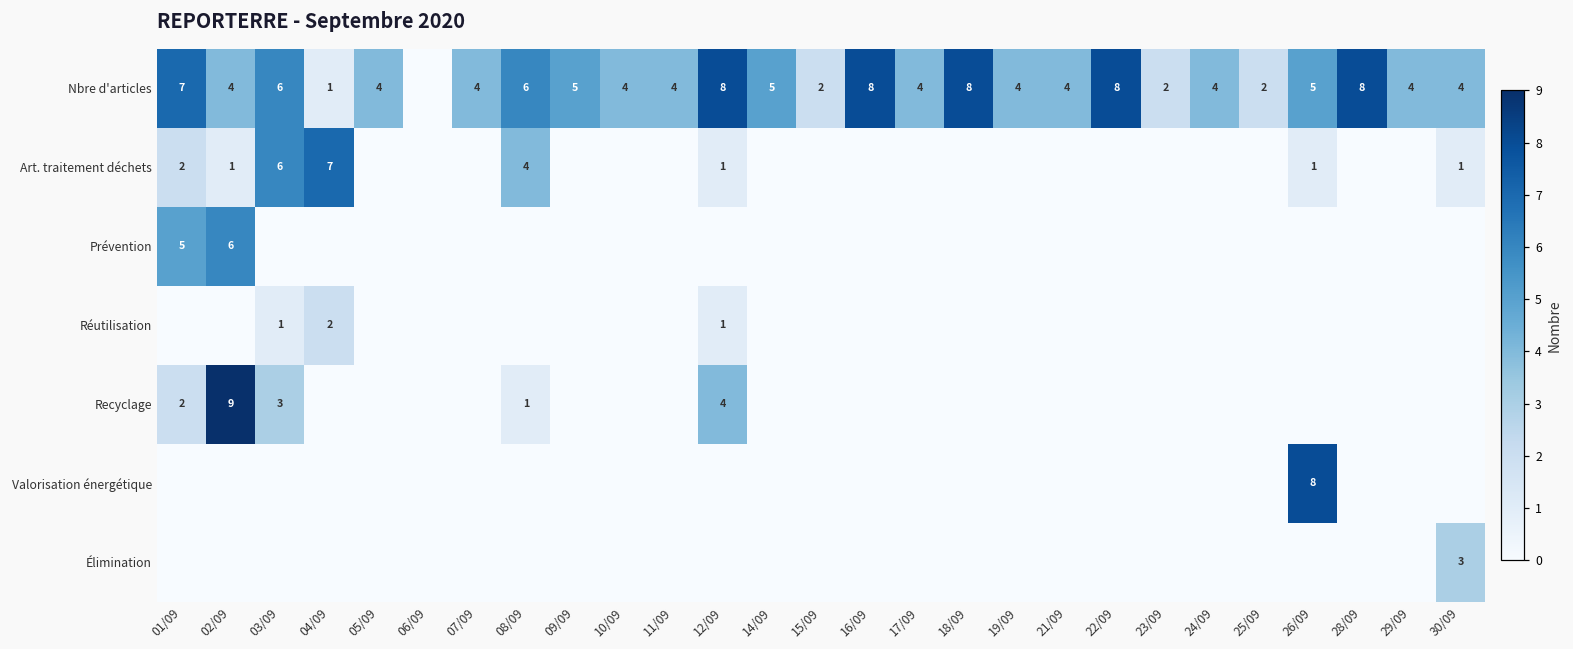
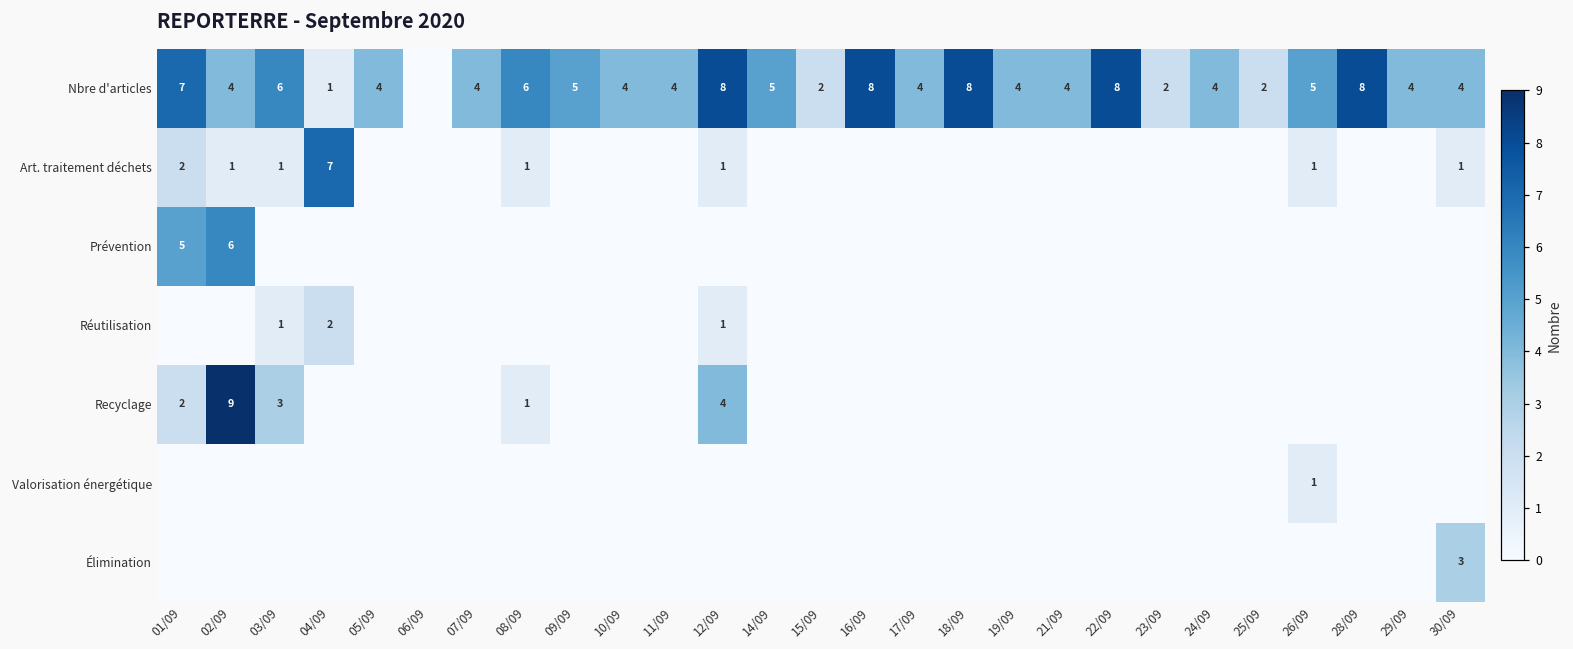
Art. traitement déchets, 03/09: 6 -> 1
Art. traitement déchets, 08/09: 4 -> 1
Valorisation énergétique, 26/09: 8 -> 1
